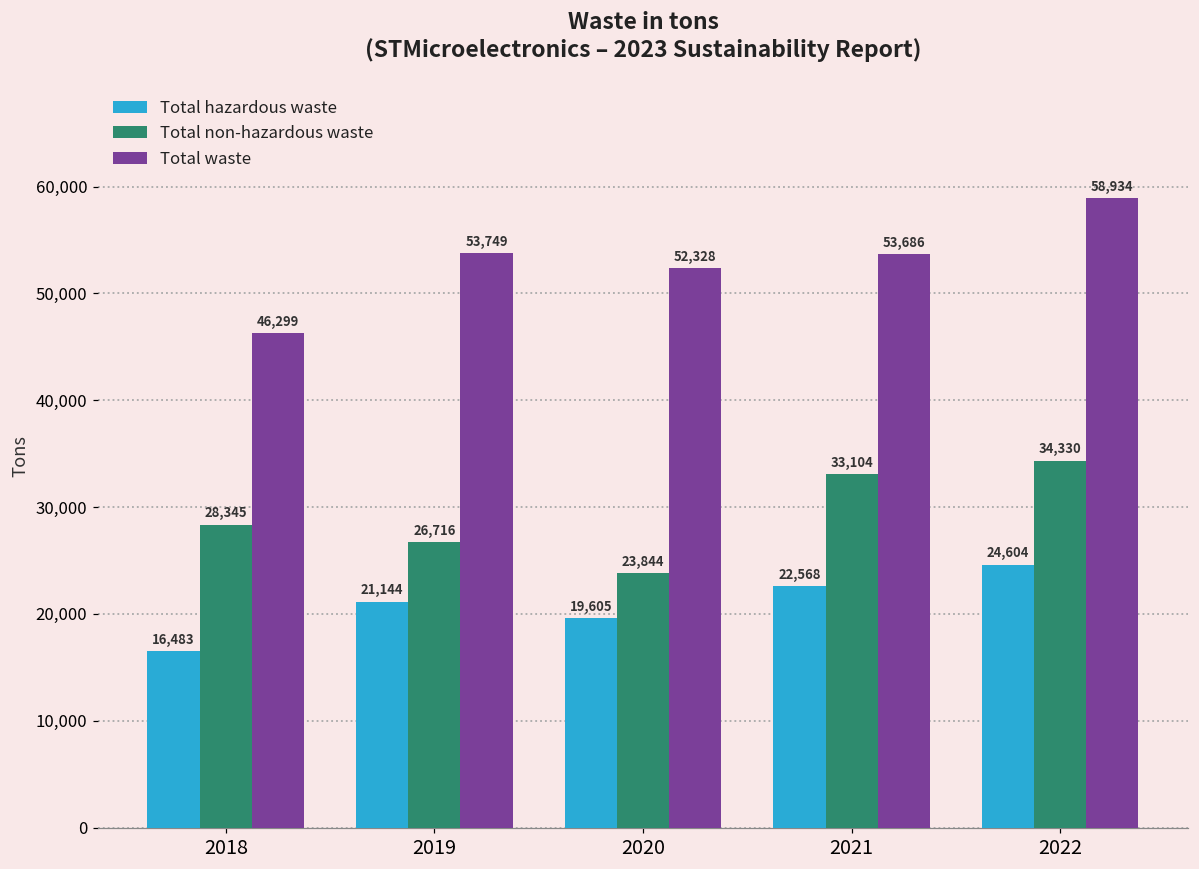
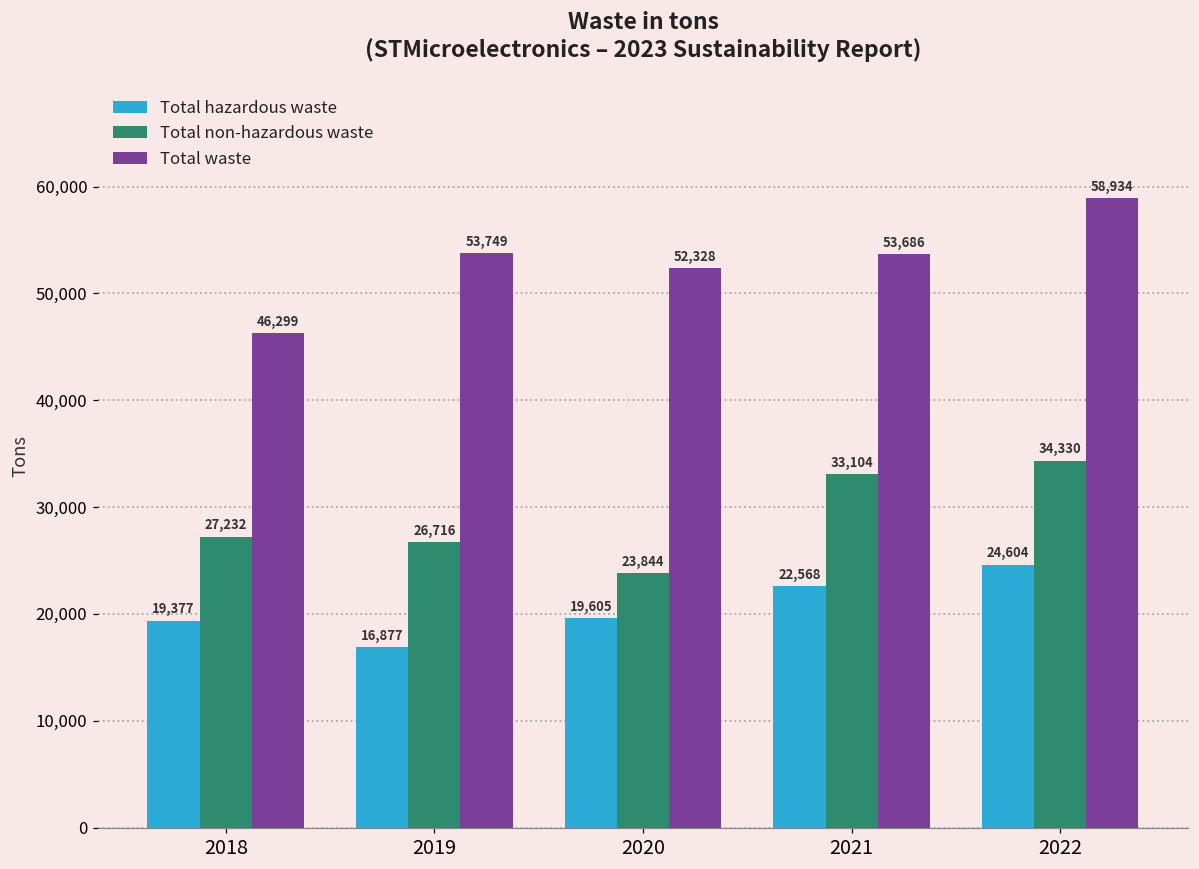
Total hazardous waste, 2018: 16,483 -> 19,377
Total non-hazardous waste, 2018: 28,345 -> 27,232
Total hazardous waste, 2019: 21,144 -> 16,877
